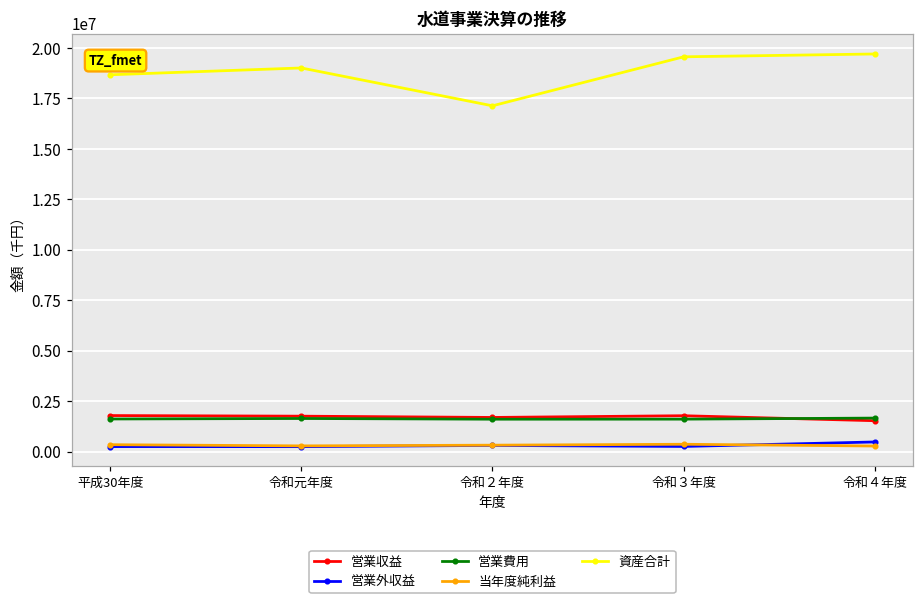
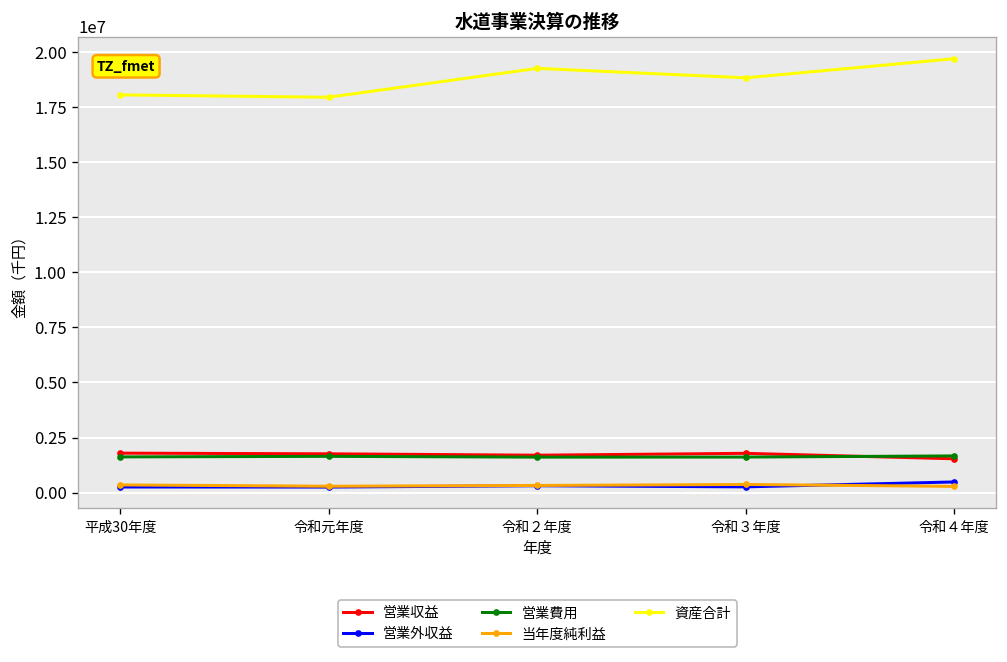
資産合計, 平成30年度: 18700000 -> 18100000
資産合計, 令和元年度: 19000000 -> 18000000
資産合計, 令和２年度: 17100000 -> 19300000
資産合計, 令和３年度: 19600000 -> 18800000
